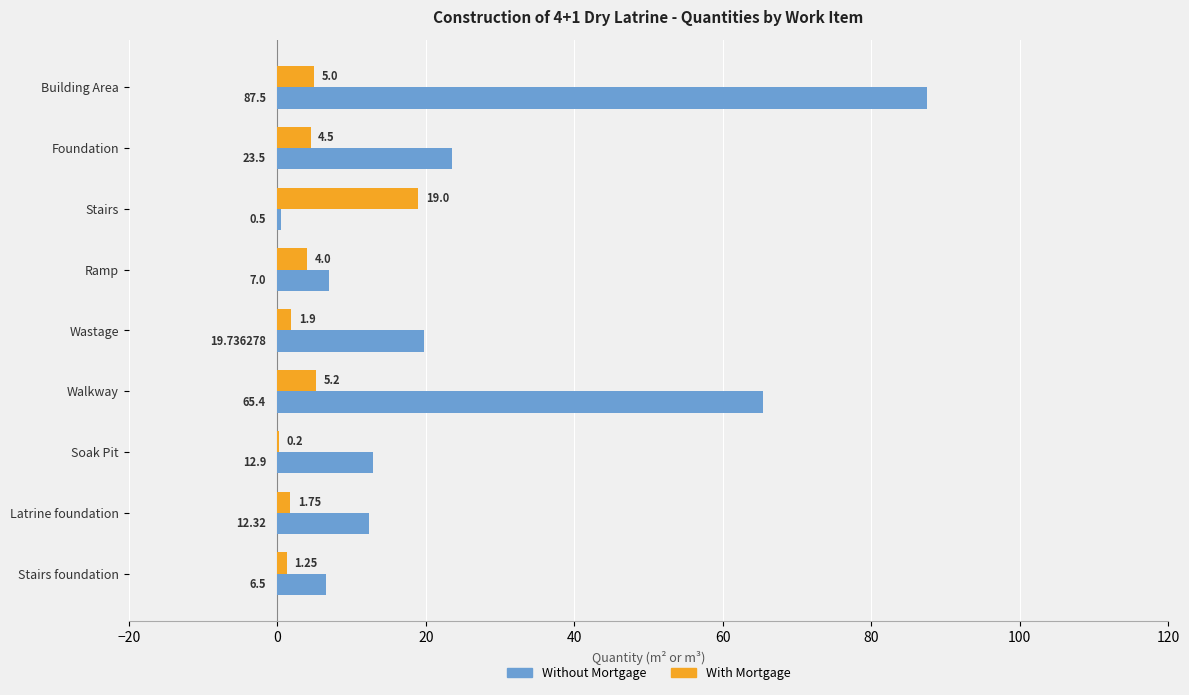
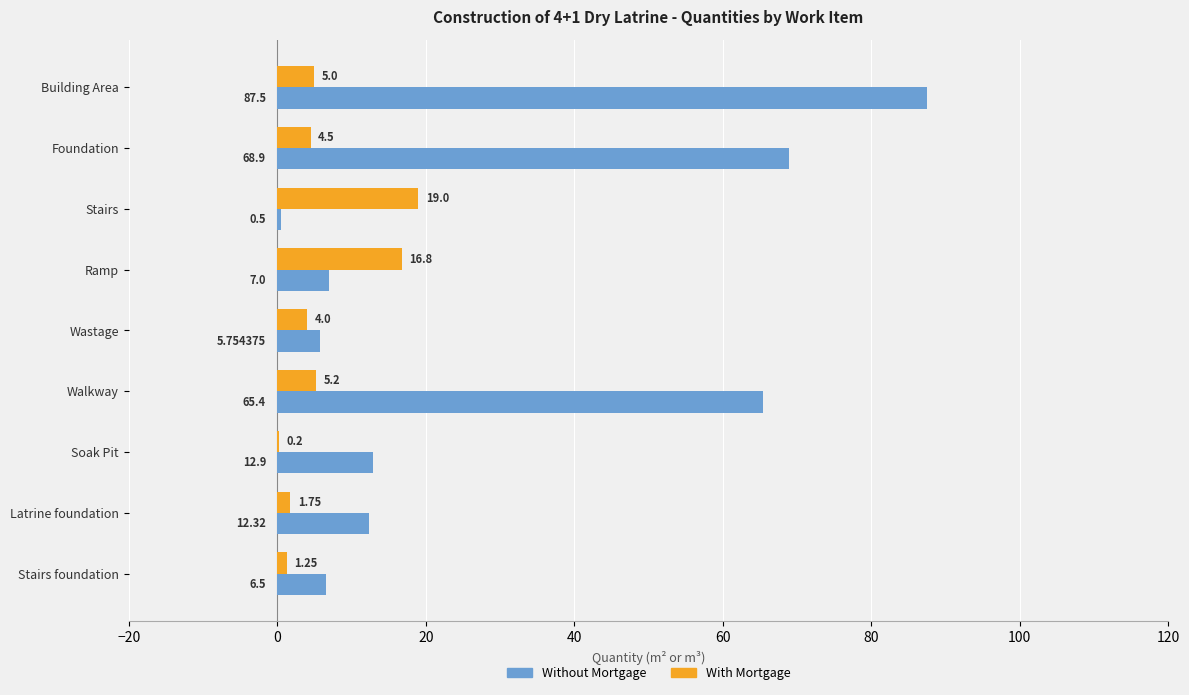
Without Mortgage, Foundation: 23.5 -> 68.9
With Mortgage, Ramp: 4.0 -> 16.8
With Mortgage, Wastage: 1.9 -> 4.0
Without Mortgage, Wastage: 19.736278 -> 5.754375
